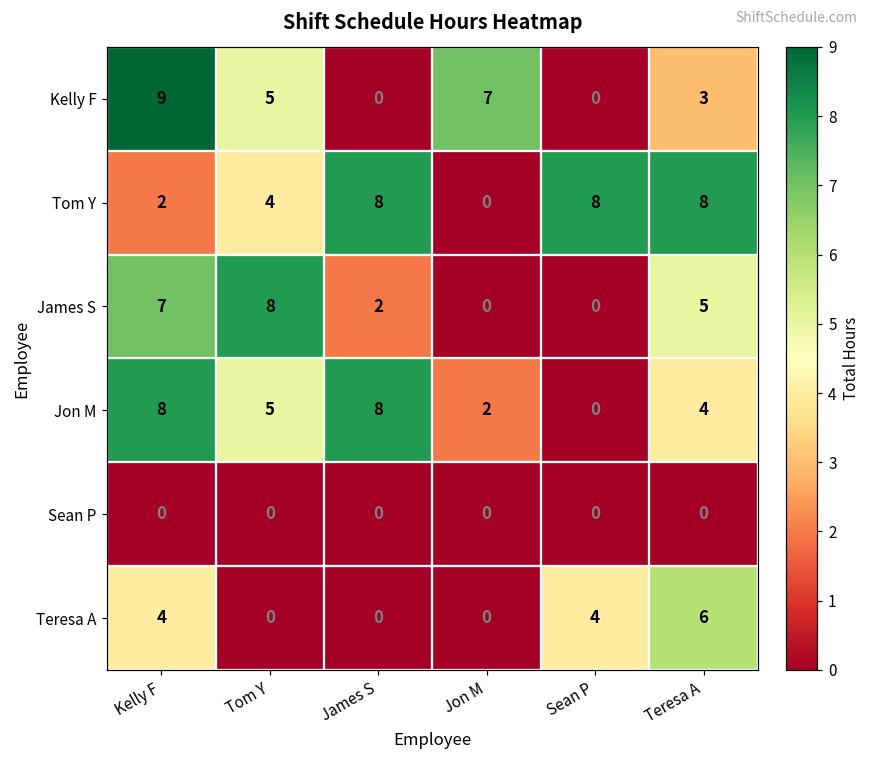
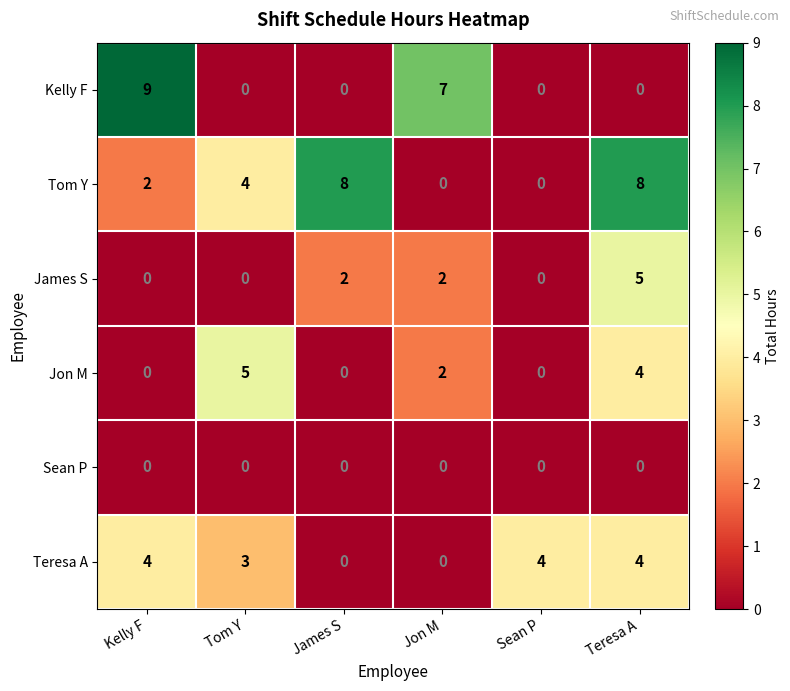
Kelly F, Tom Y: 5 -> 0
Kelly F, Teresa A: 3 -> 0
Tom Y, Sean P: 8 -> 0
James S, Kelly F: 7 -> 0
James S, Tom Y: 8 -> 0
James S, Jon M: 0 -> 2
Jon M, Kelly F: 8 -> 0
Jon M, James S: 8 -> 0
Teresa A, Tom Y: 0 -> 3
Teresa A, Teresa A: 6 -> 4
